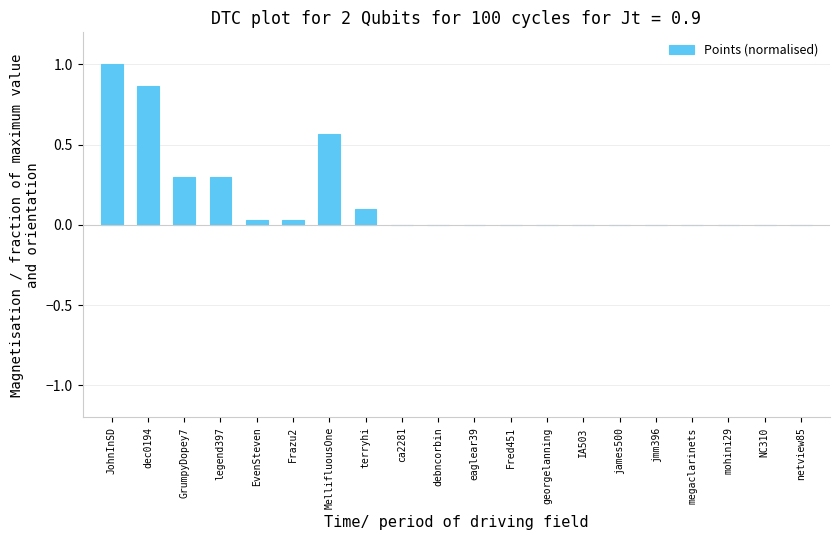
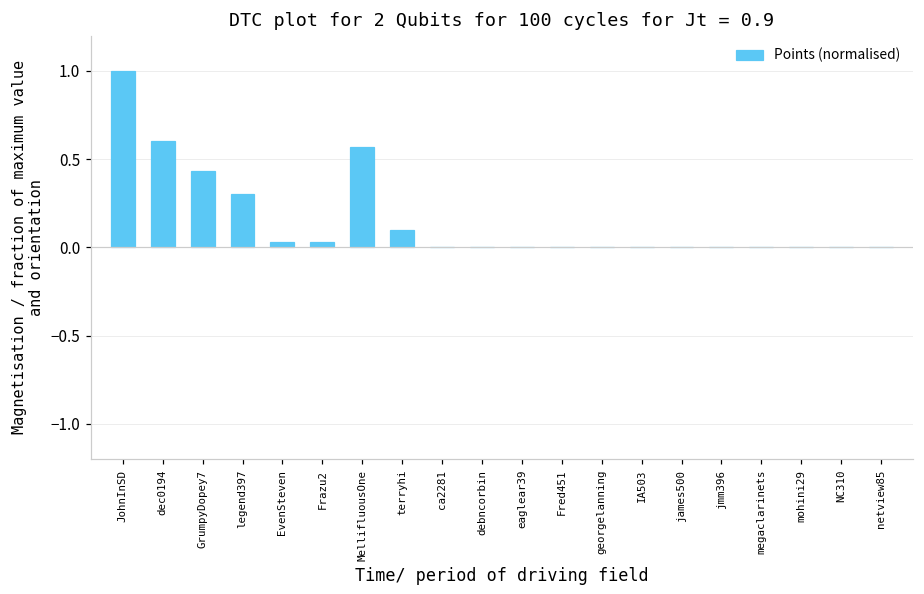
dec0194: 0.87 -> 0.60
GrumpyDopey7: 0.30 -> 0.43
